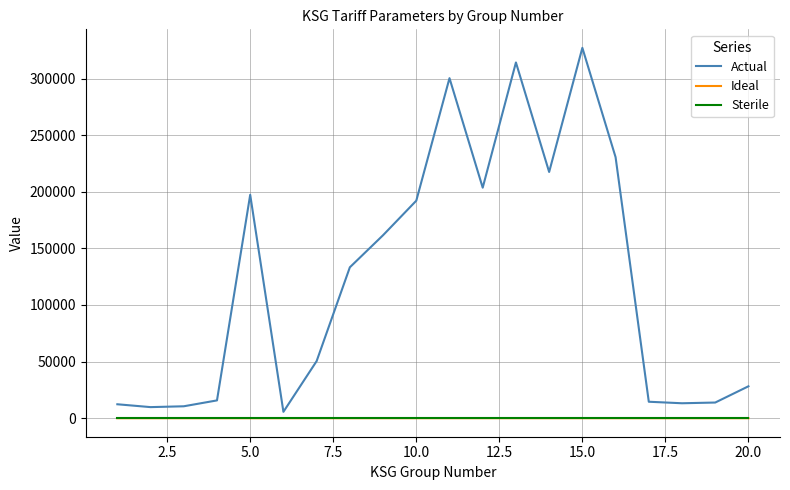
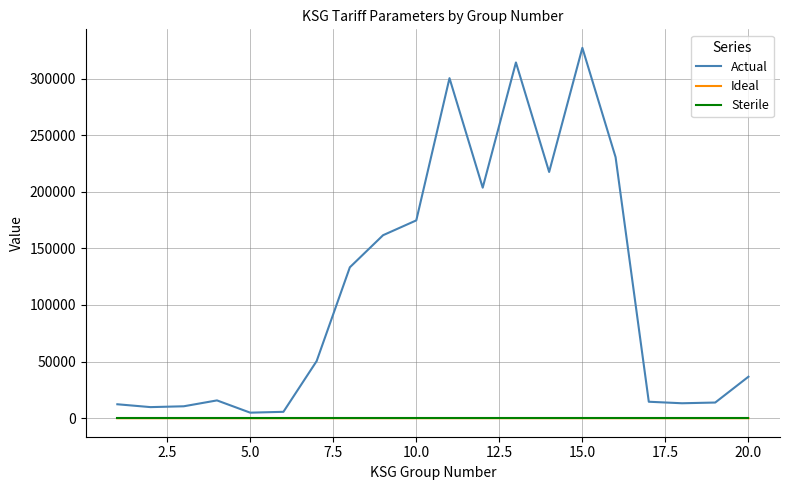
Actual, 5.0: 197000 -> 5000
Actual, 10.0: 192000 -> 175000
Actual, 20.0: 28000 -> 37000
